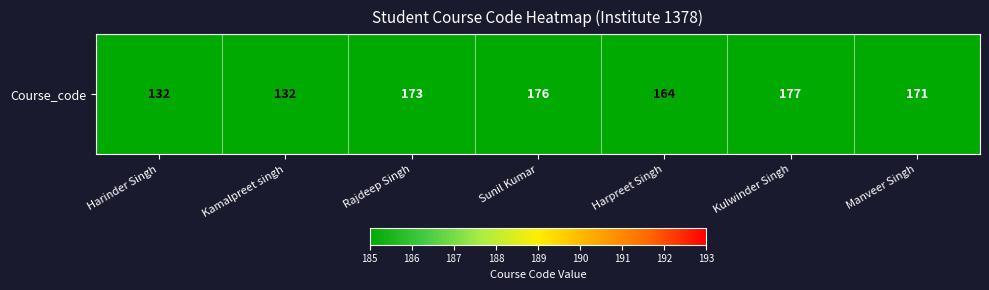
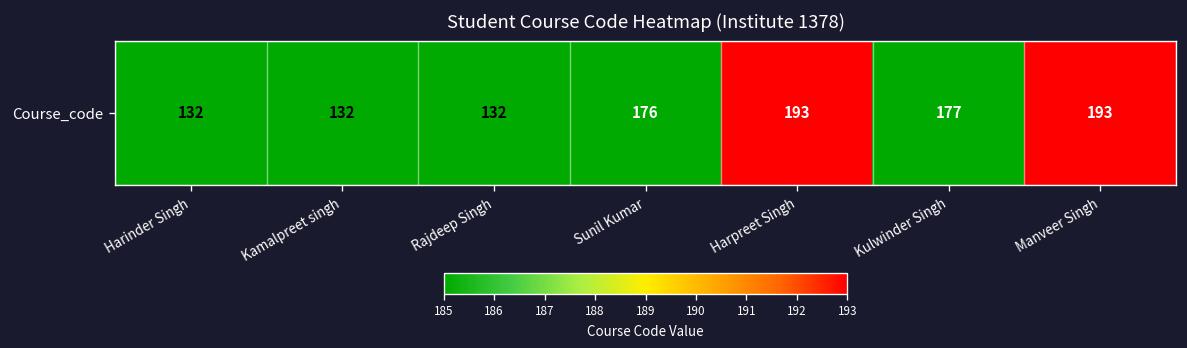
Course_code, Rajdeep Singh: 173 -> 132
Course_code, Harpreet Singh: 164 -> 193
Course_code, Manveer Singh: 171 -> 193
